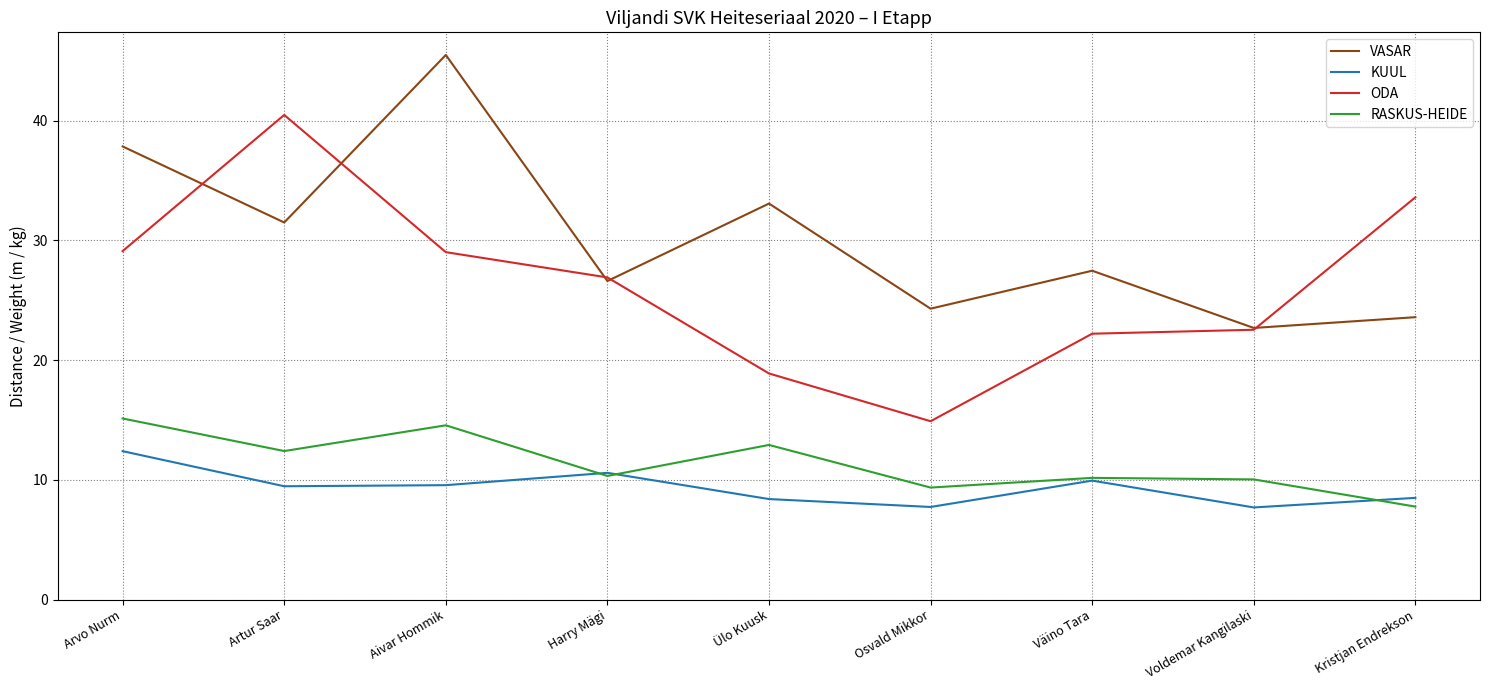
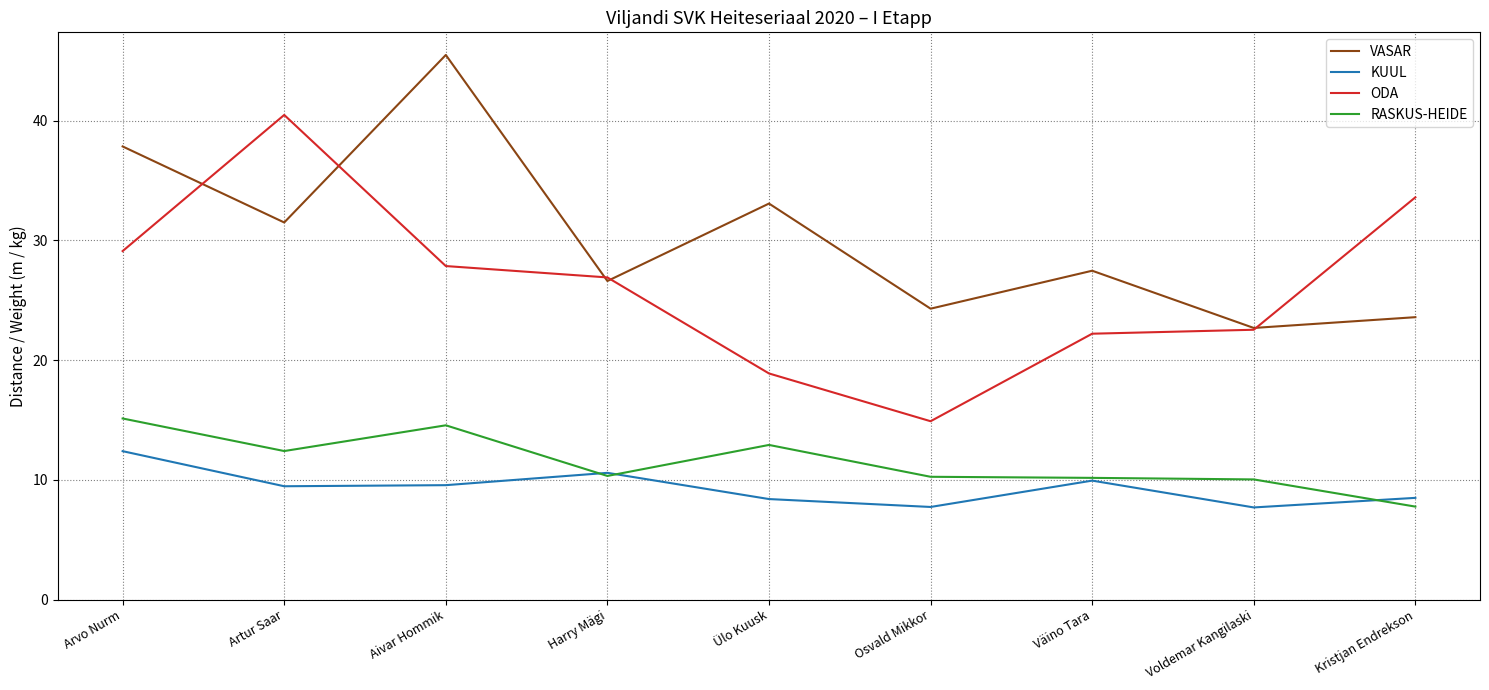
ODA, Aivar Hommik: 29.0 -> 27.9
RASKUS-HEIDE, Osvald Mikkor: 9.4 -> 10.3
